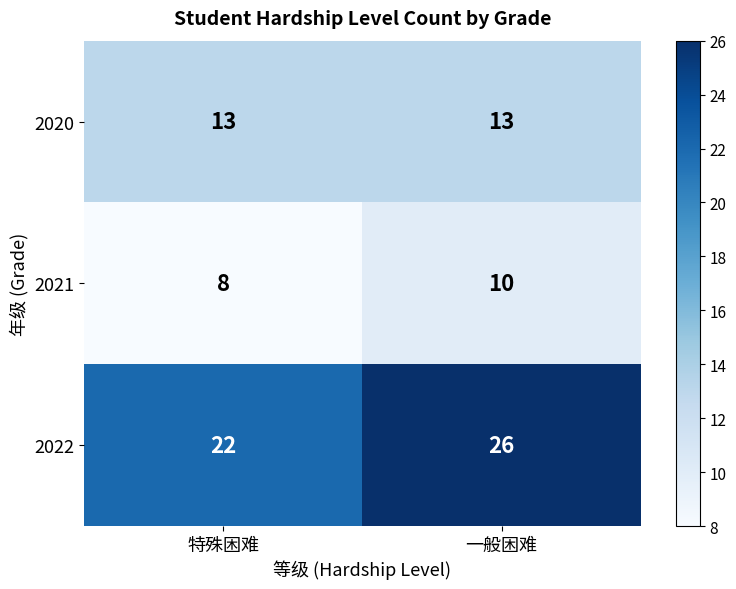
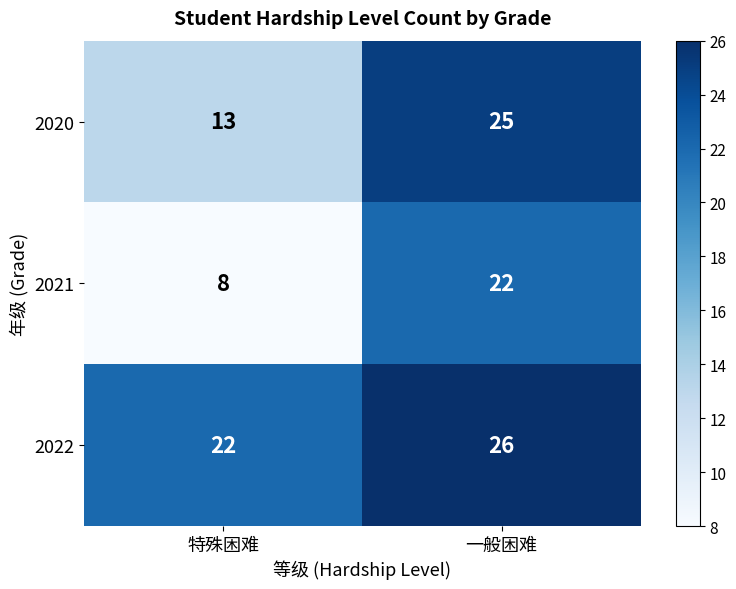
2020, 一般困难: 13 -> 25
2021, 一般困难: 10 -> 22
